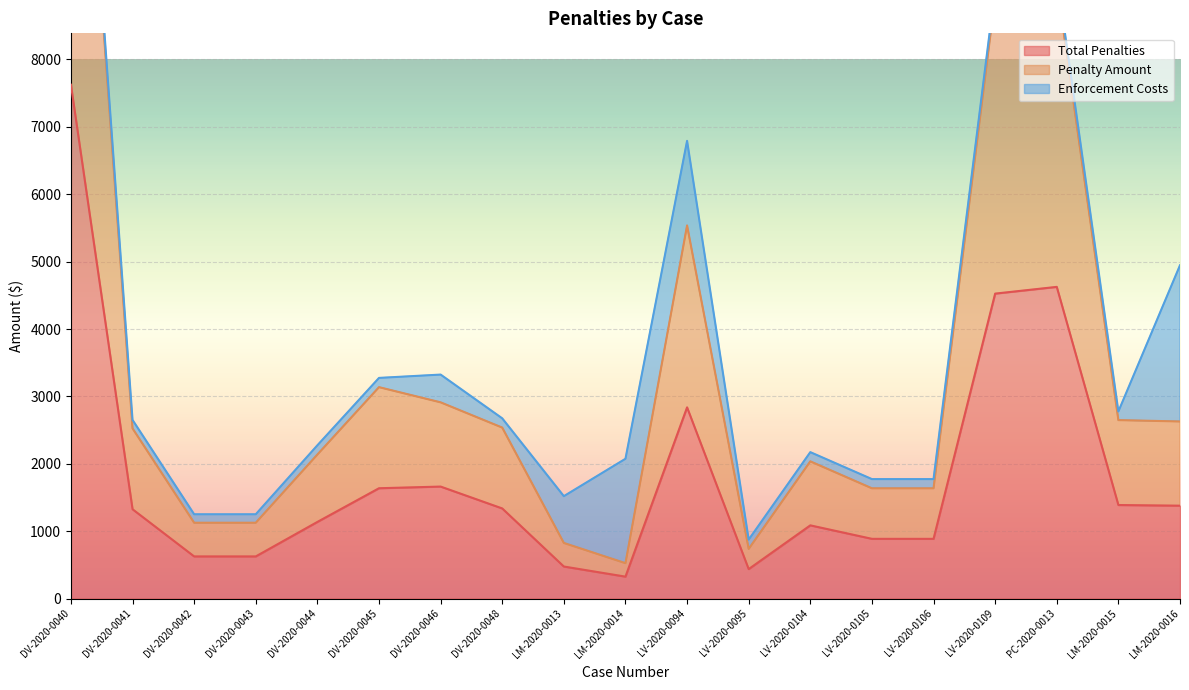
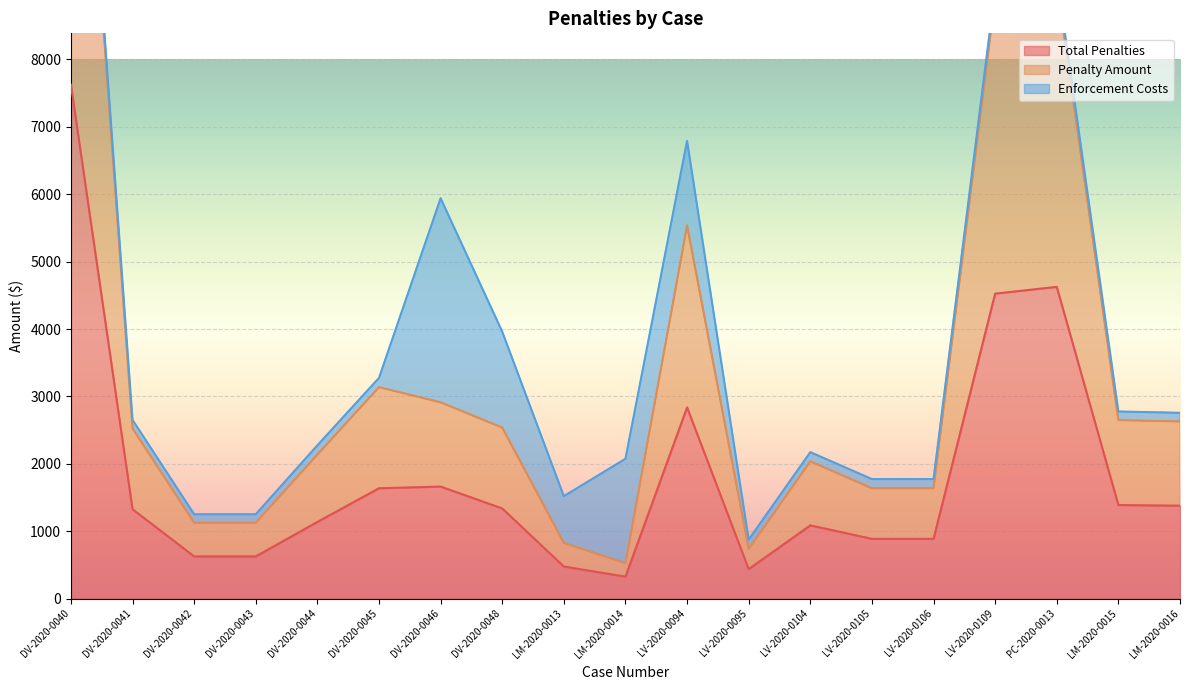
Enforcement Costs, DV-2020-0046: 400 -> 3000
Enforcement Costs, DV-2020-0048: 100 -> 1400
Enforcement Costs, LM-2020-0016: 2300 -> 100
